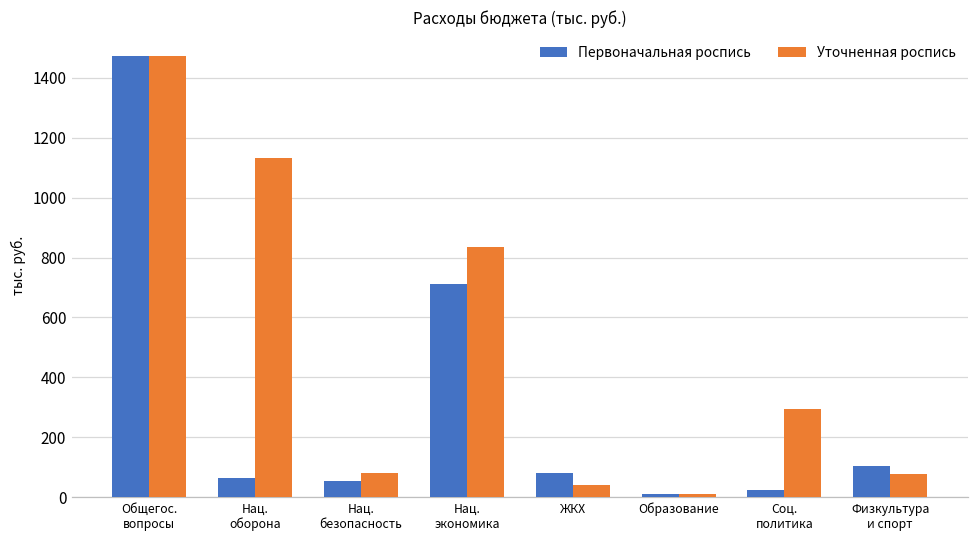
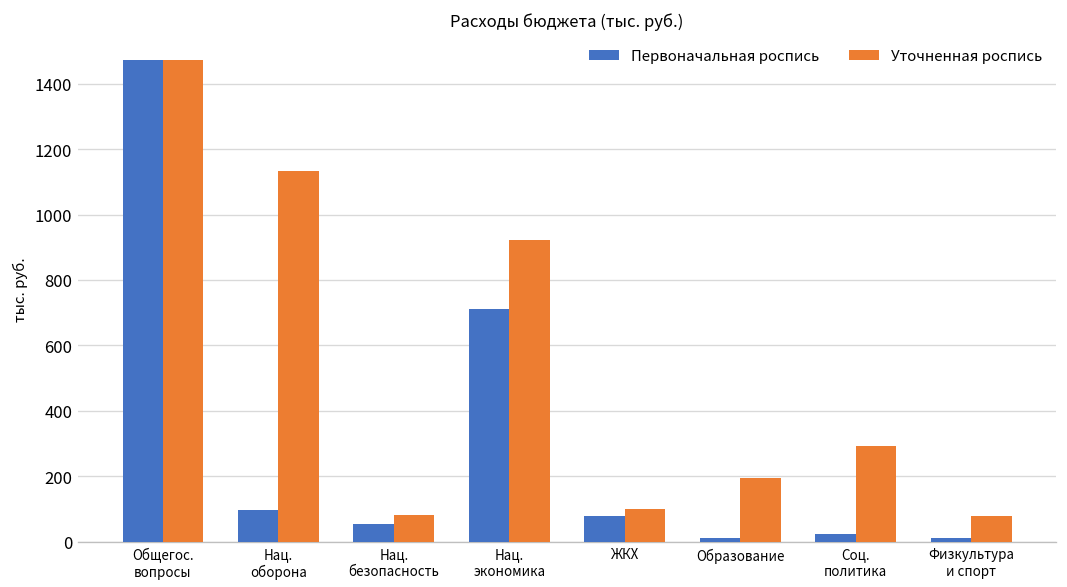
Первоначальная роспись, Нац. оборона: 70 -> 100
Уточненная роспись, Нац. экономика: 830 -> 920
Уточненная роспись, ЖКХ: 40 -> 100
Уточненная роспись, Образование: 10 -> 190
Первоначальная роспись, Физкультура и спорт: 110 -> 10
